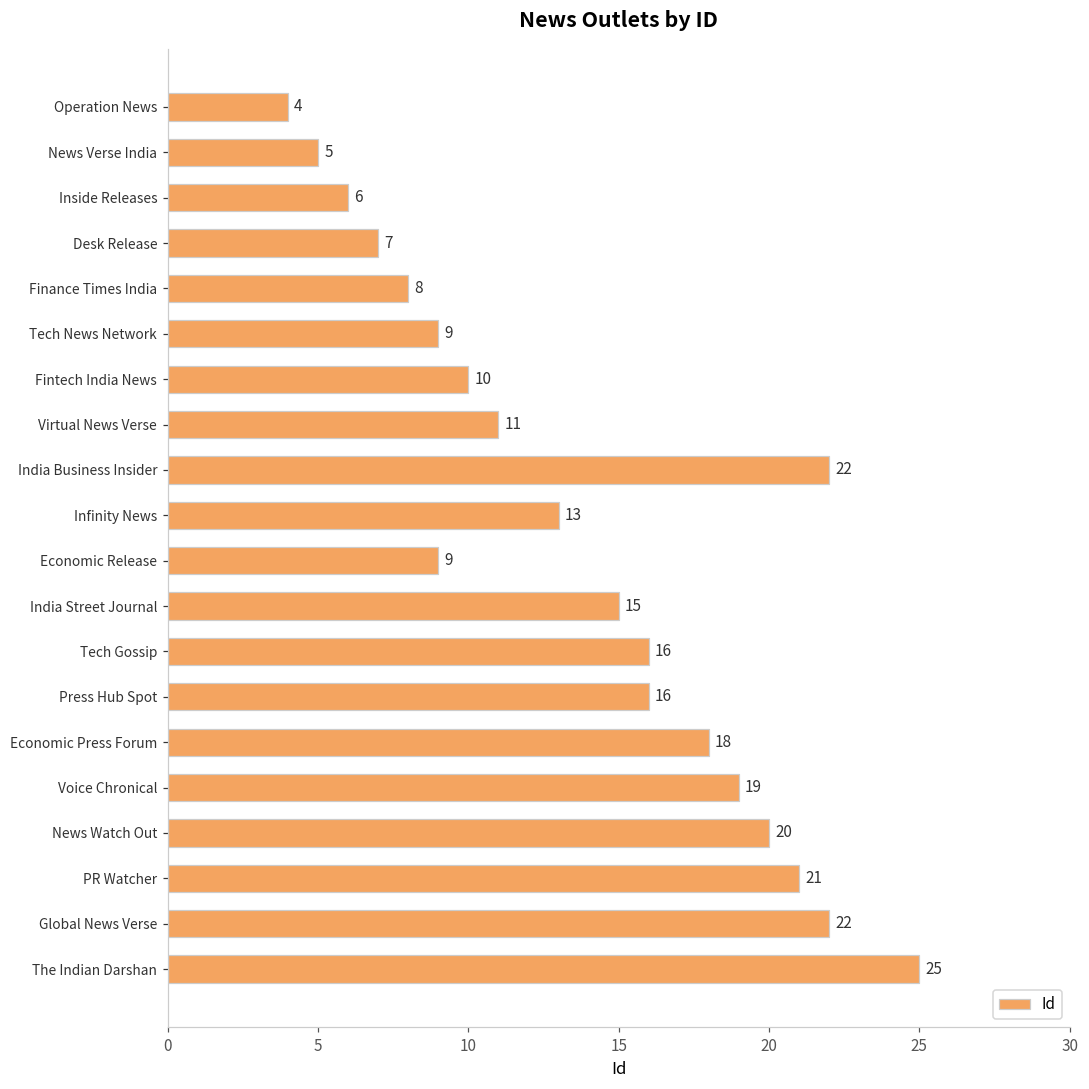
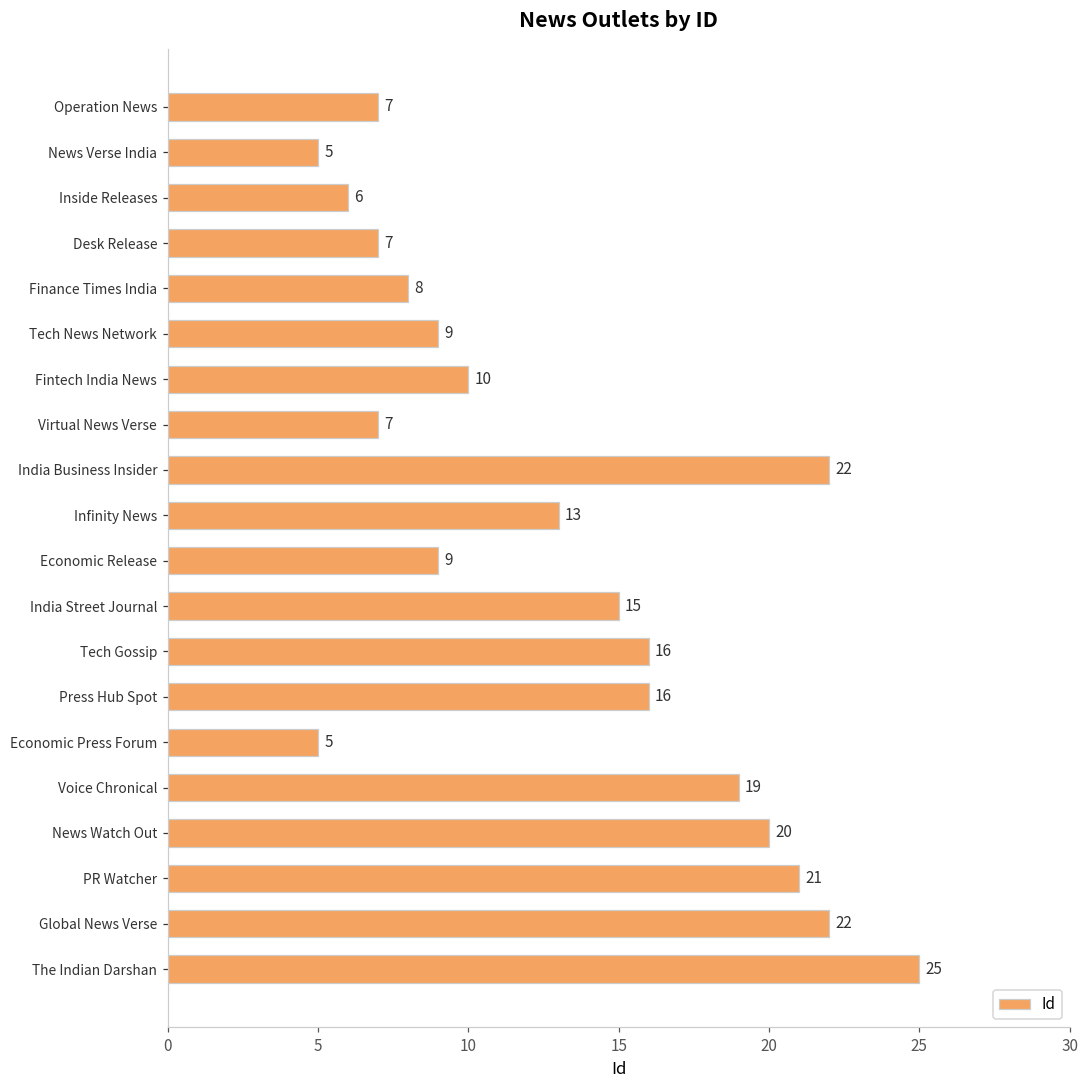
Operation News: 4 -> 7
Virtual News Verse: 11 -> 7
Economic Press Forum: 18 -> 5
